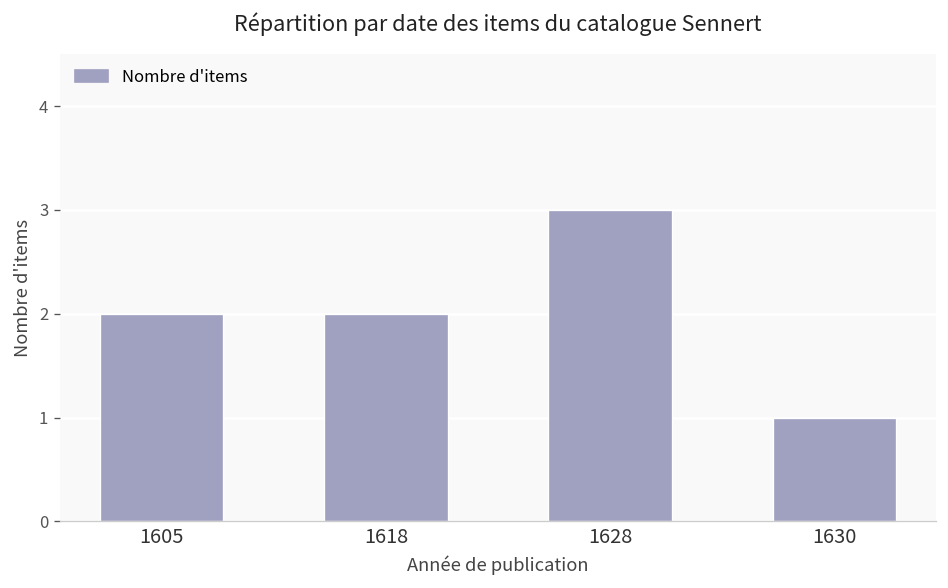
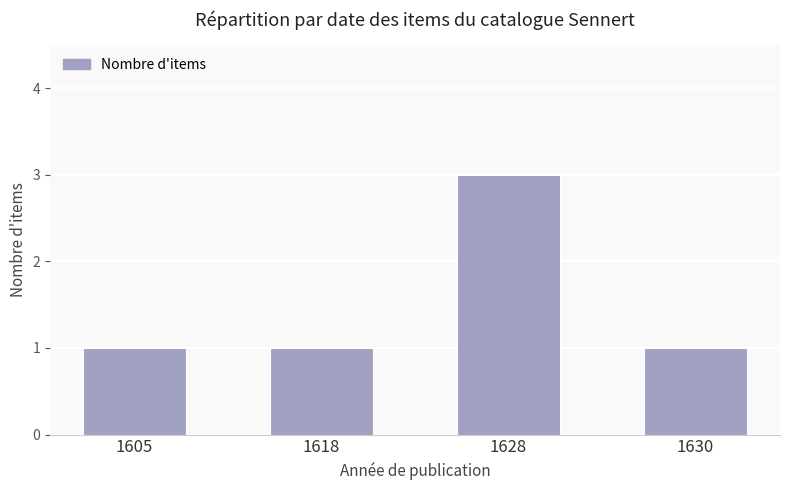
1605: 2 -> 1
1618: 2 -> 1
